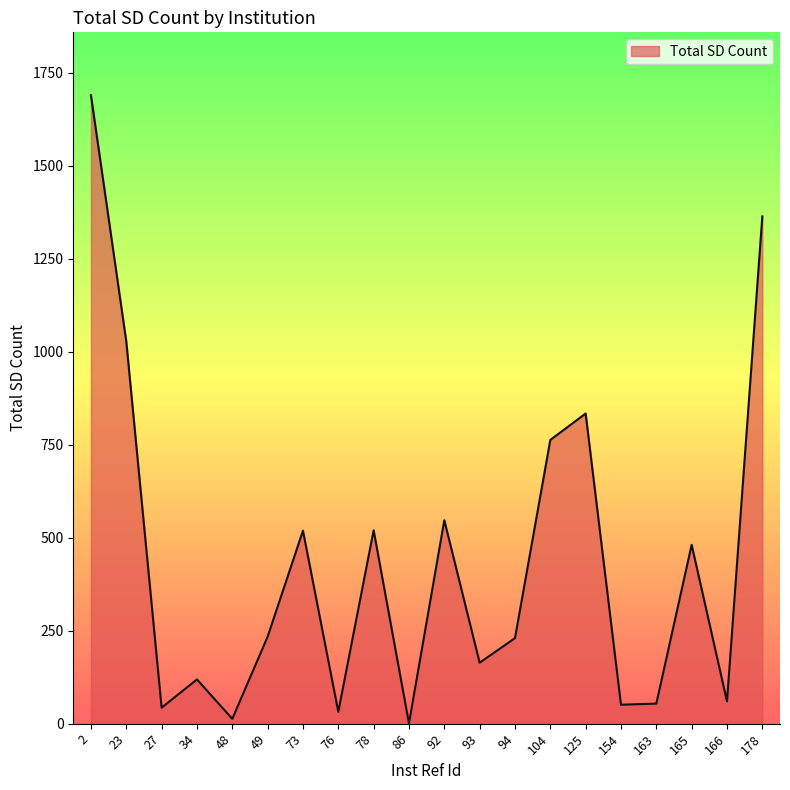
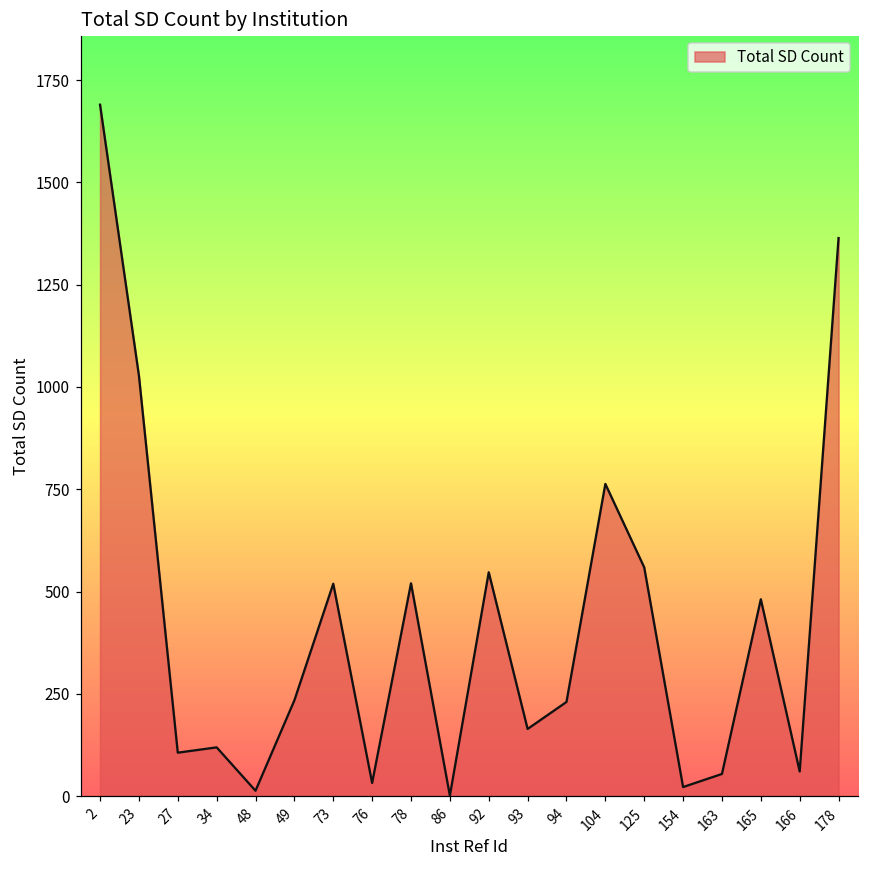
27: 40 -> 110
125: 830 -> 560
154: 50 -> 20
